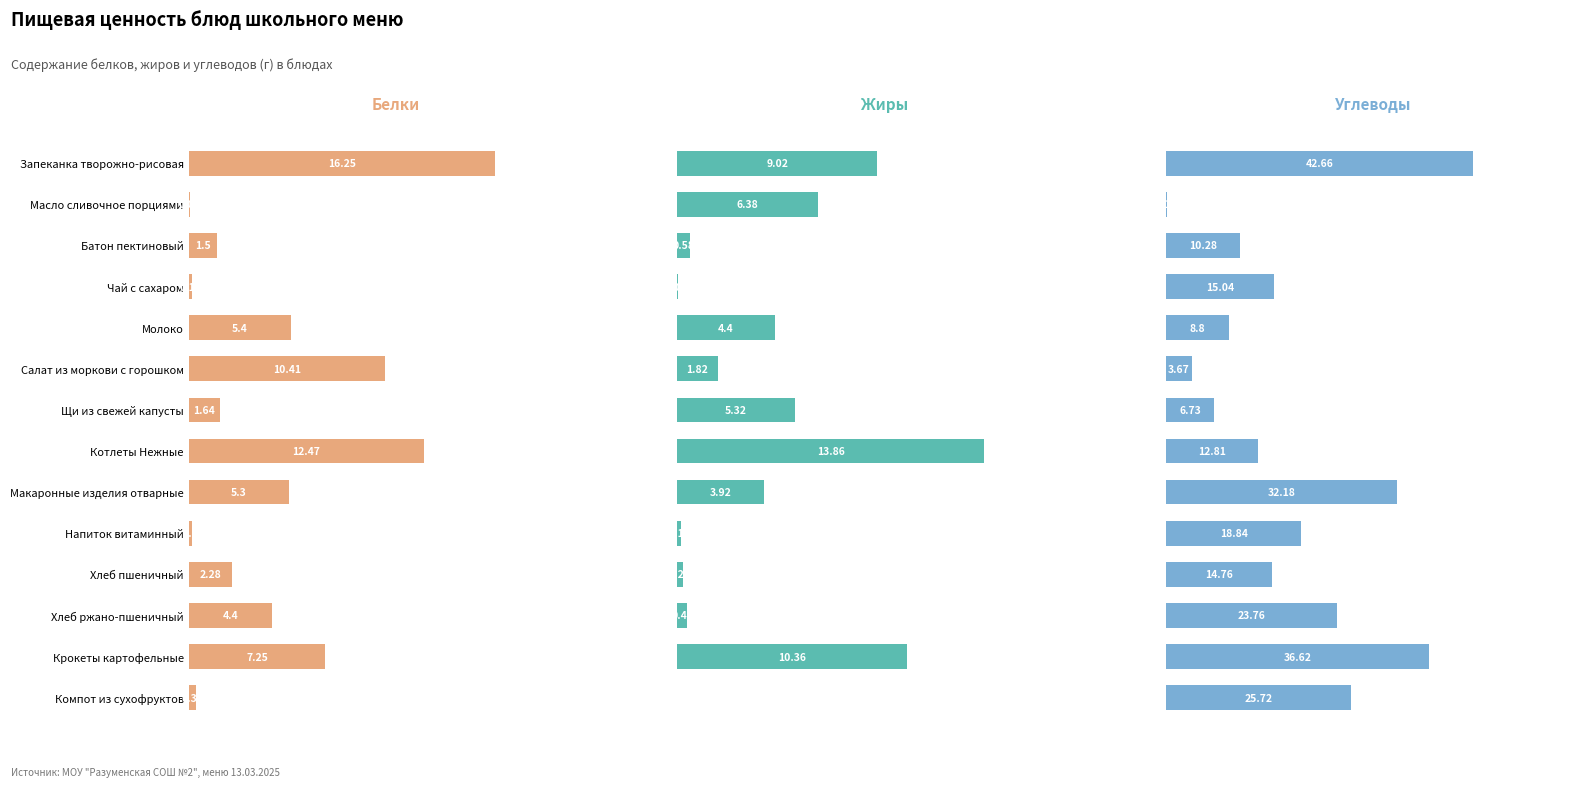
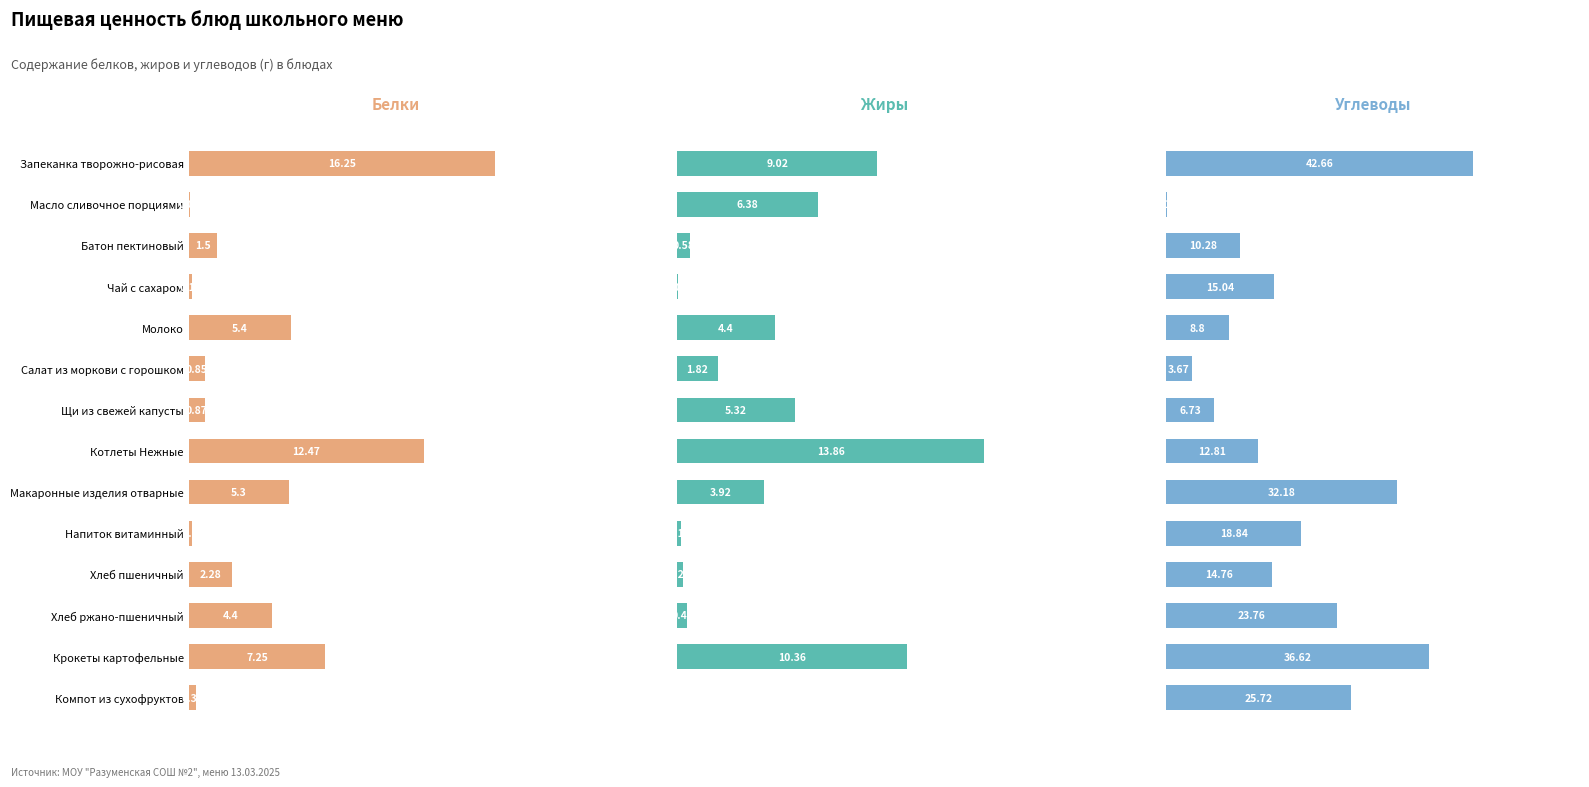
Белки, Салат из моркови с горошком: 10.41 -> 0.85
Белки, Щи из свежей капусты: 1.64 -> 0.87
